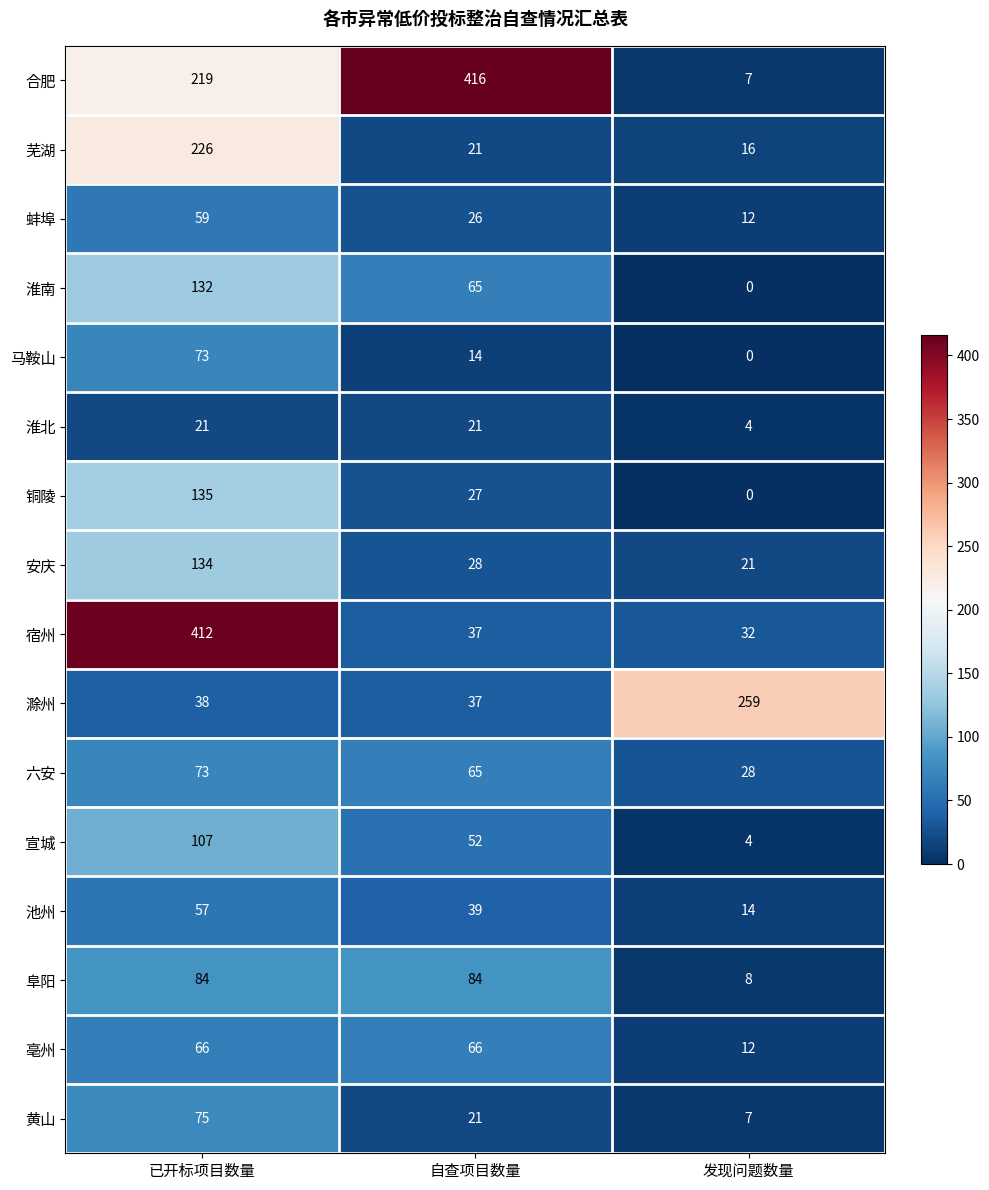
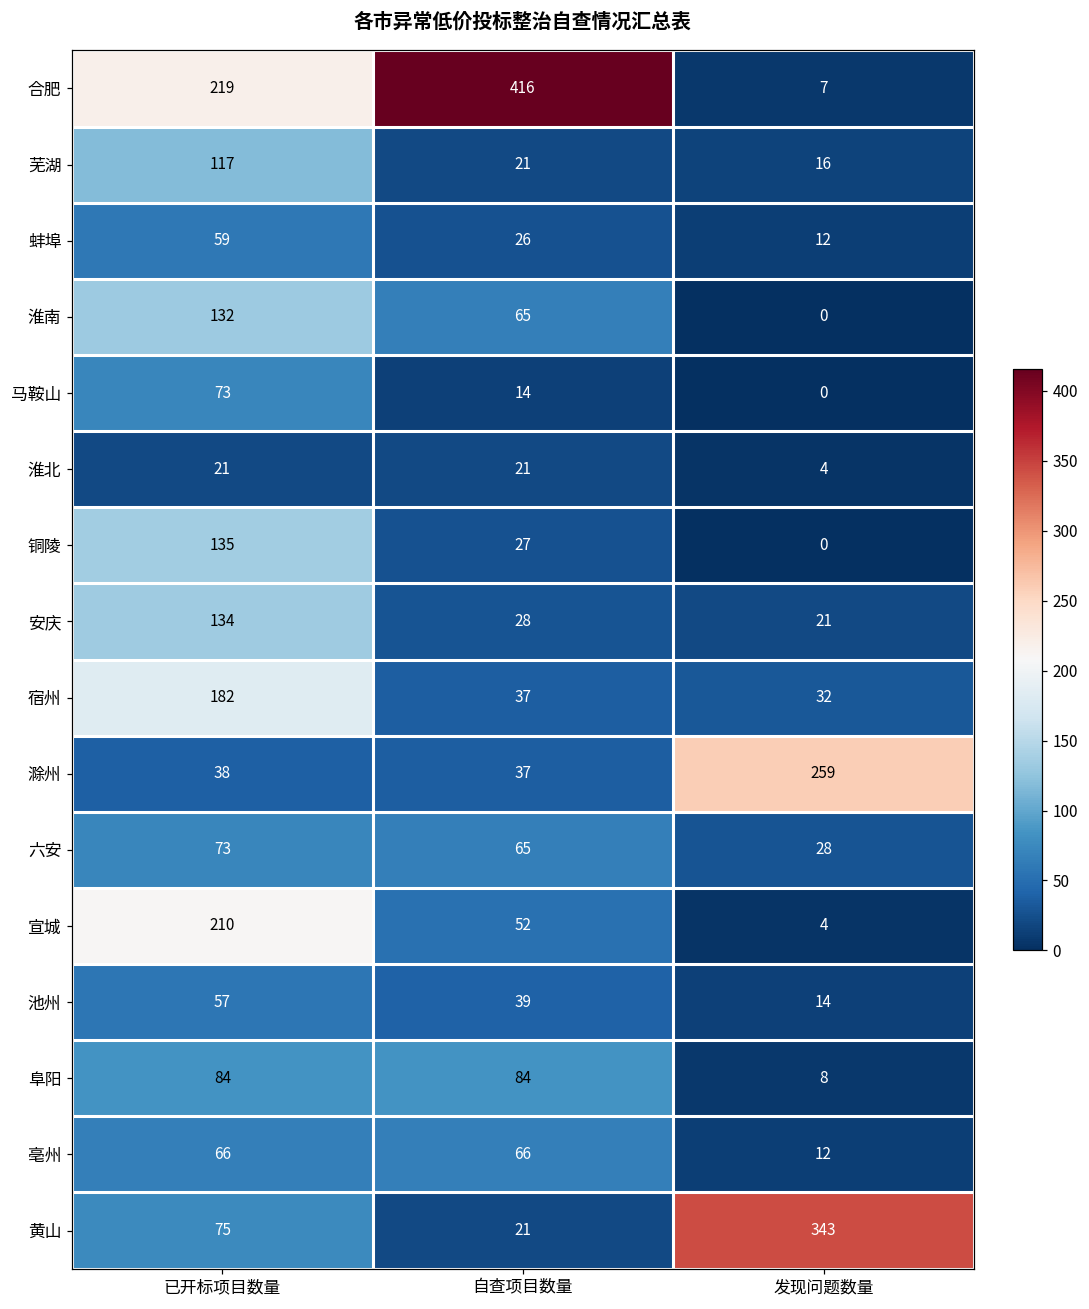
芜湖, 已开标项目数量: 226 -> 117
宿州, 已开标项目数量: 412 -> 182
宣城, 已开标项目数量: 107 -> 210
黄山, 发现问题数量: 7 -> 343
